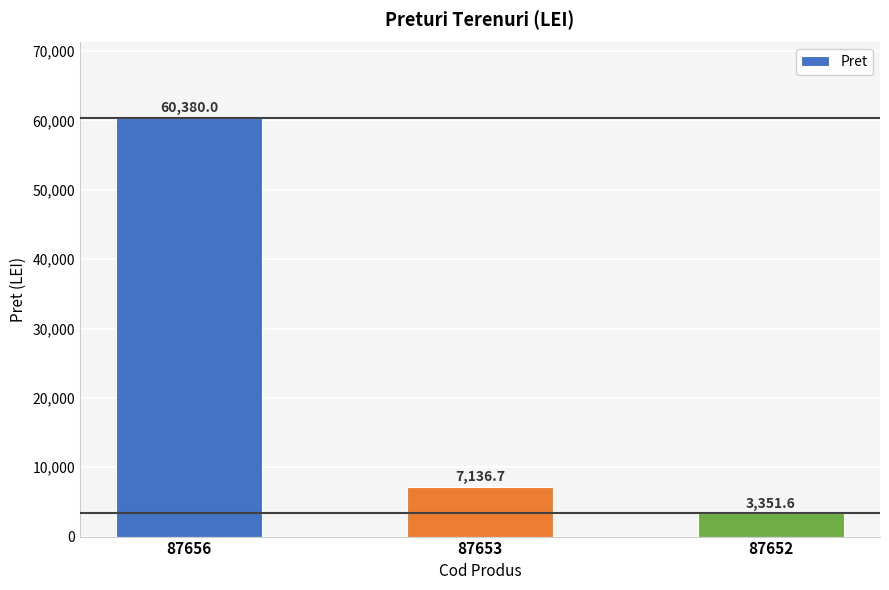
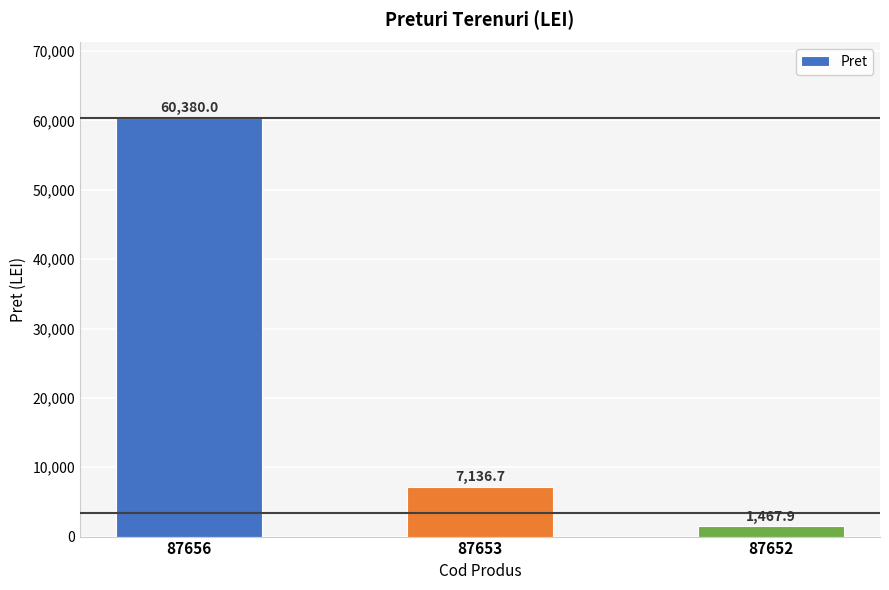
87652: 3,351.6 -> 1,467.9
